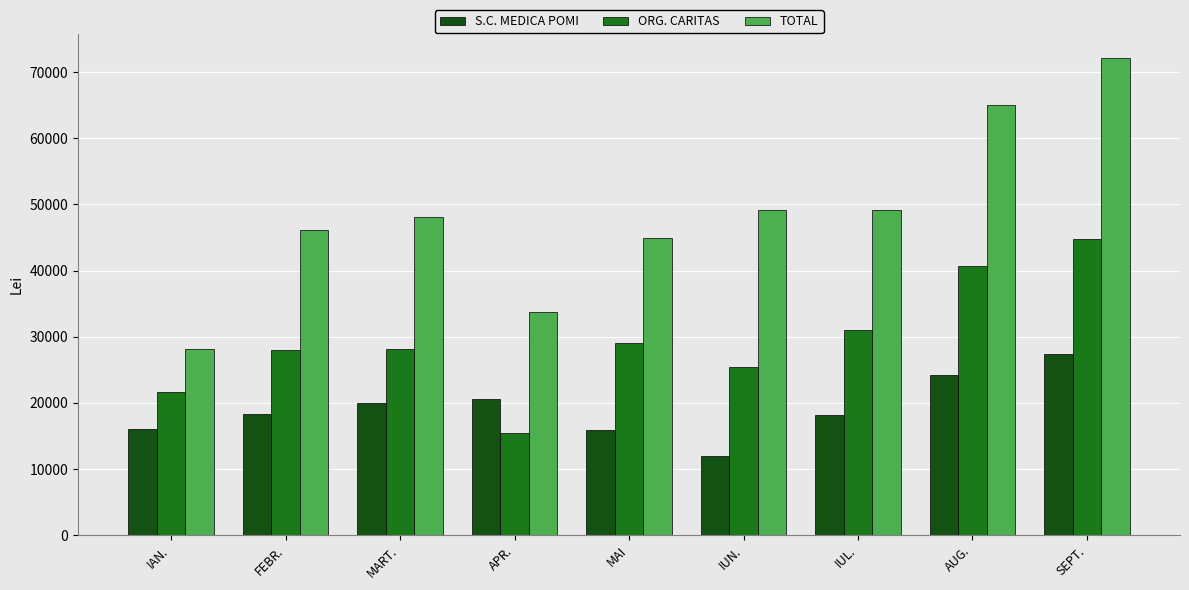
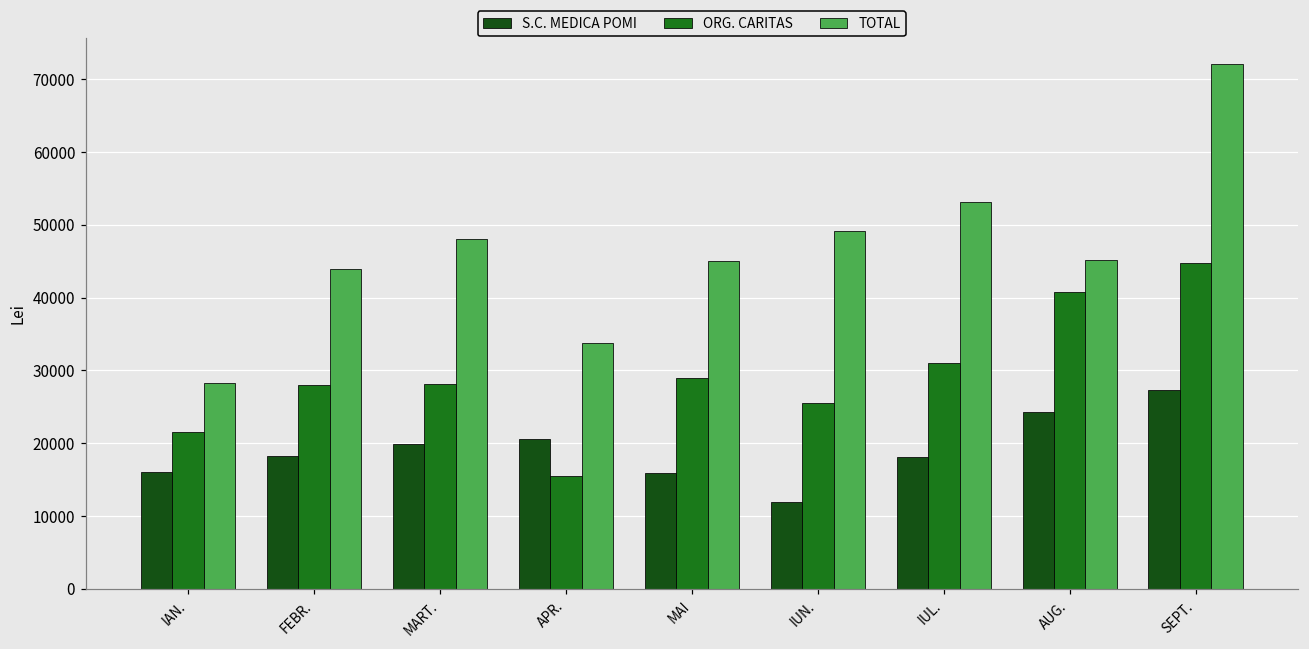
TOTAL, FEBR.: 46000 -> 44000
TOTAL, IUL.: 49000 -> 53000
TOTAL, AUG.: 65000 -> 45000
